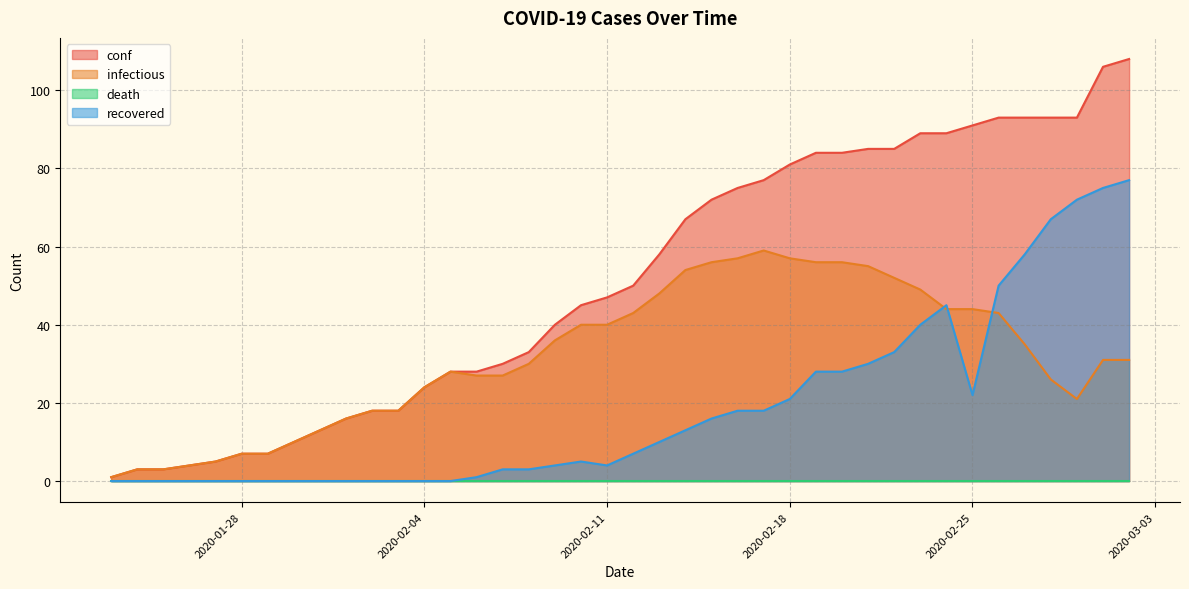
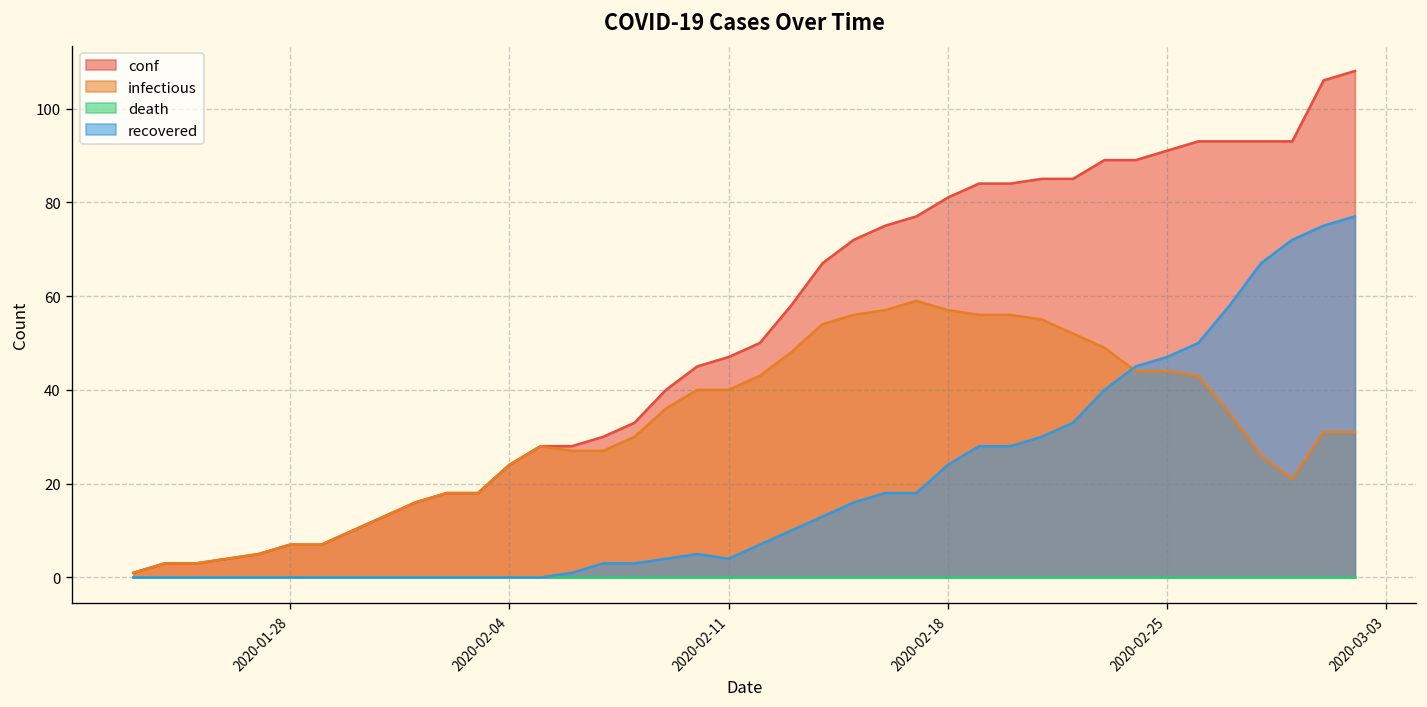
recovered, 2020-02-18: 21 -> 24
recovered, 2020-02-25: 22 -> 47
